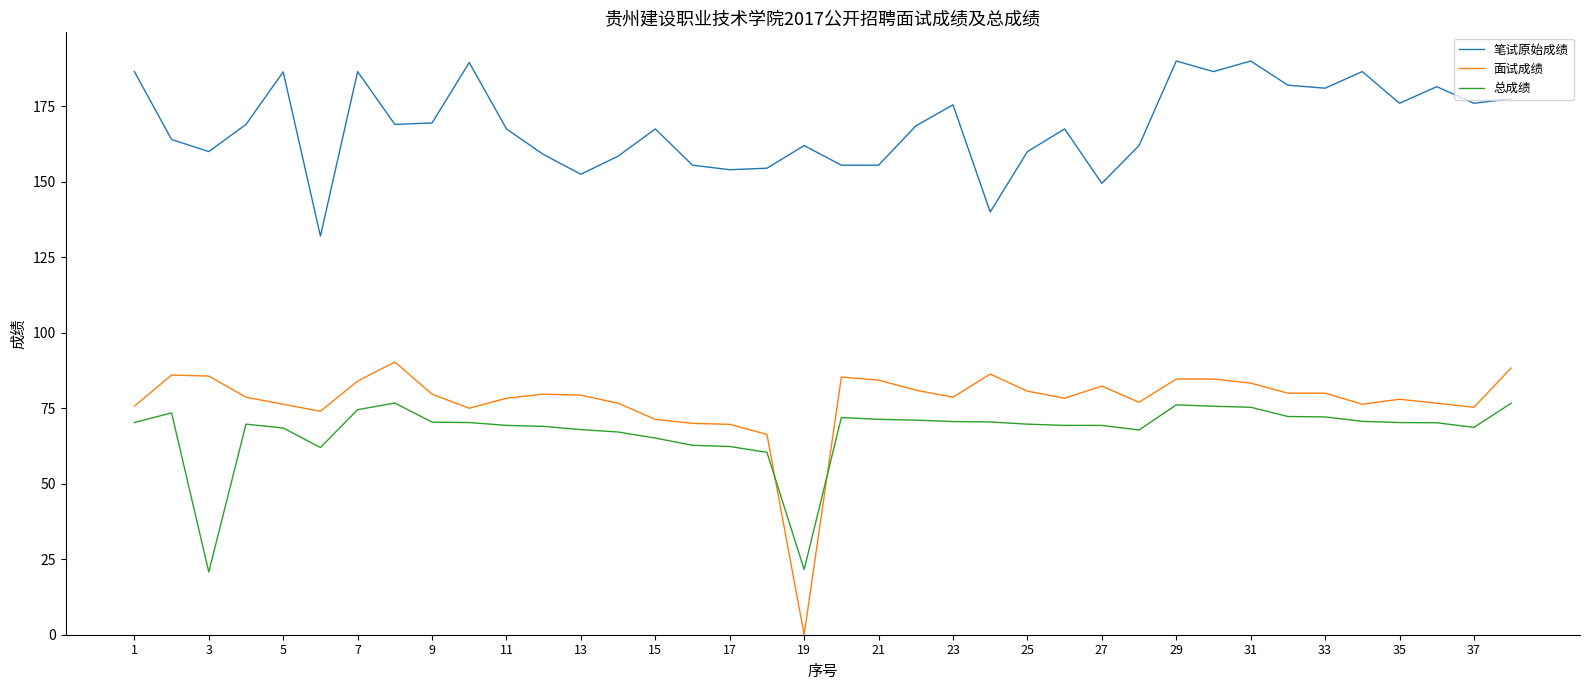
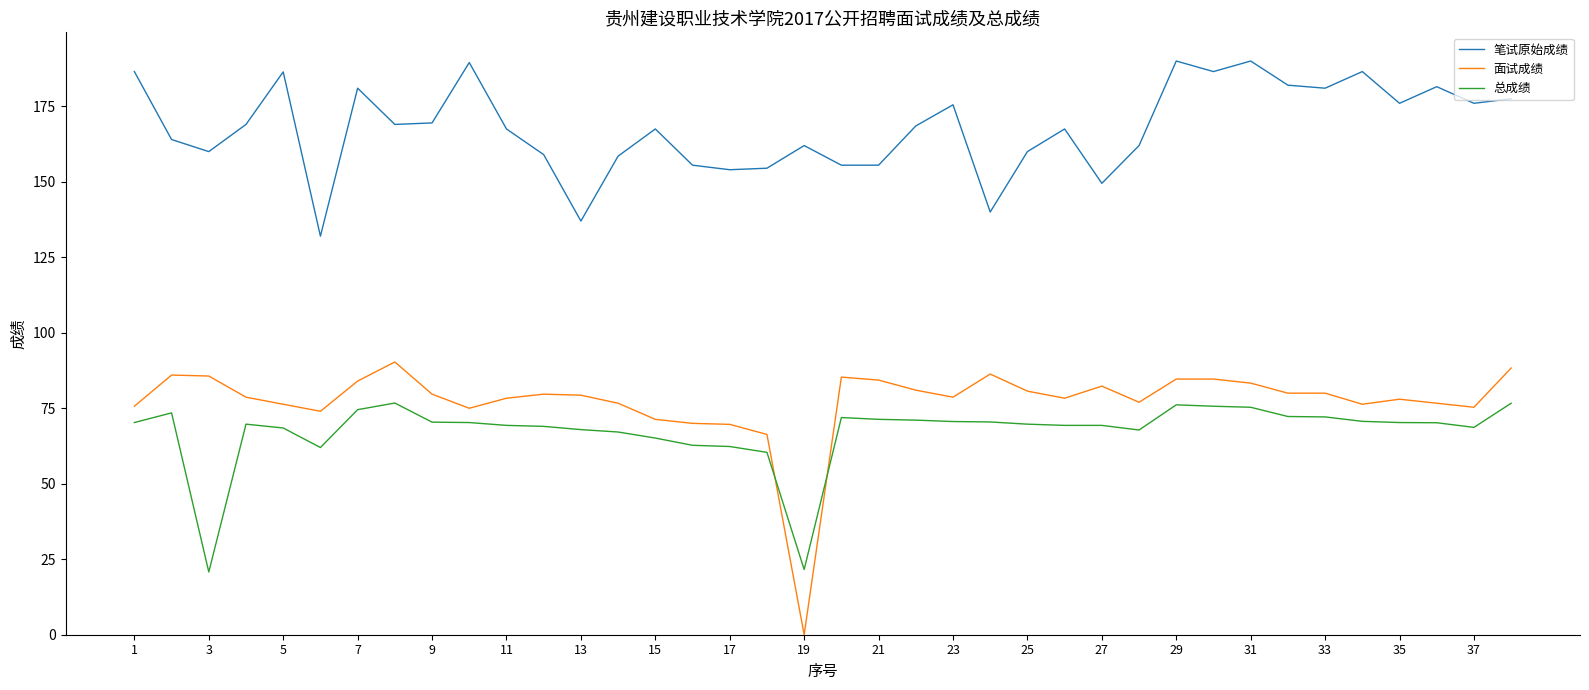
笔试原始成绩, 7: 187 -> 181
笔试原始成绩, 13: 153 -> 137
